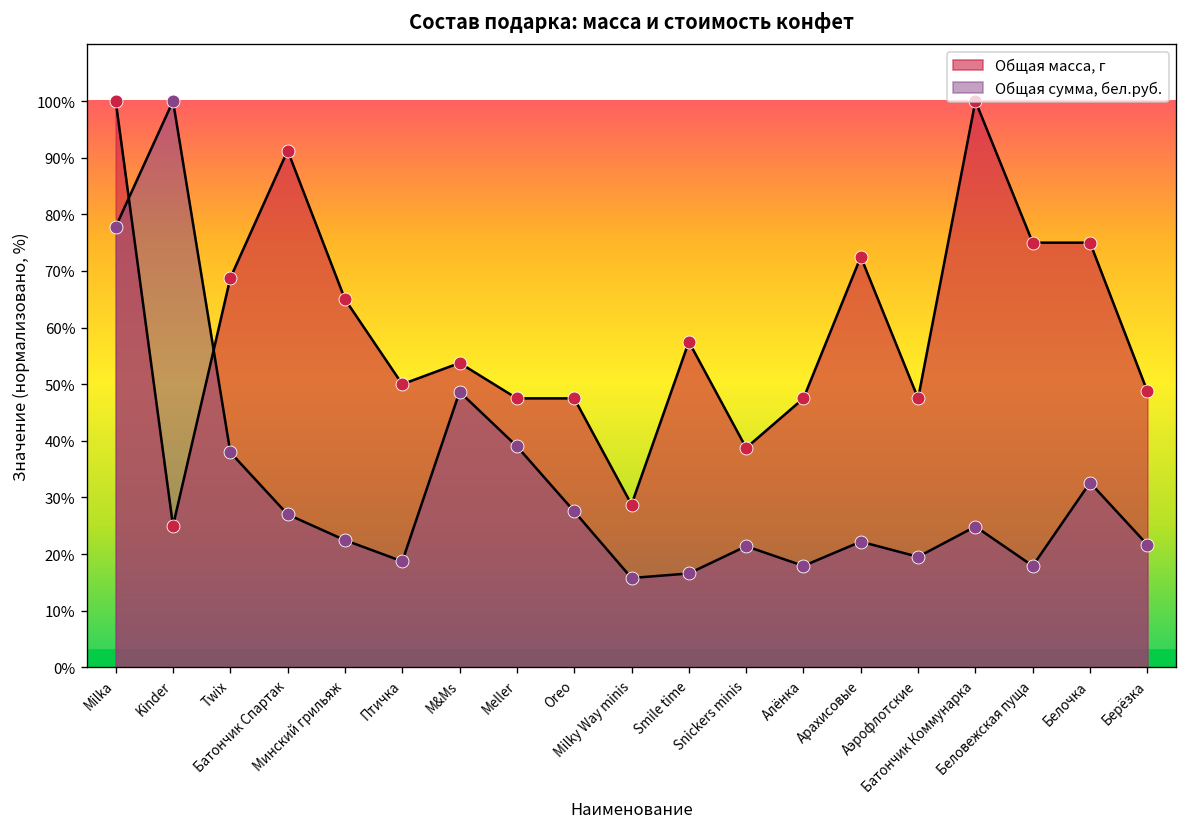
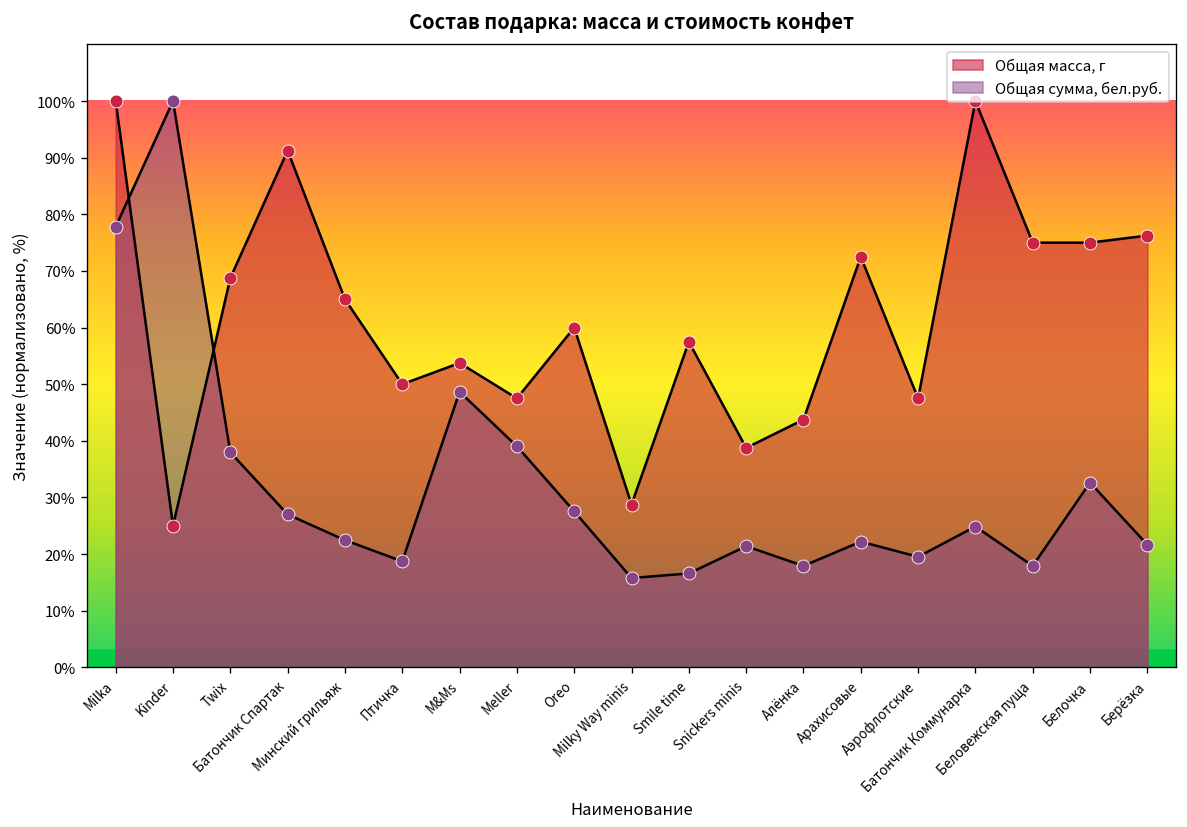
Общая масса, г, Oreo: 48% -> 60%
Общая масса, г, Алёнка: 48% -> 44%
Общая масса, г, Берёзка: 49% -> 76%
